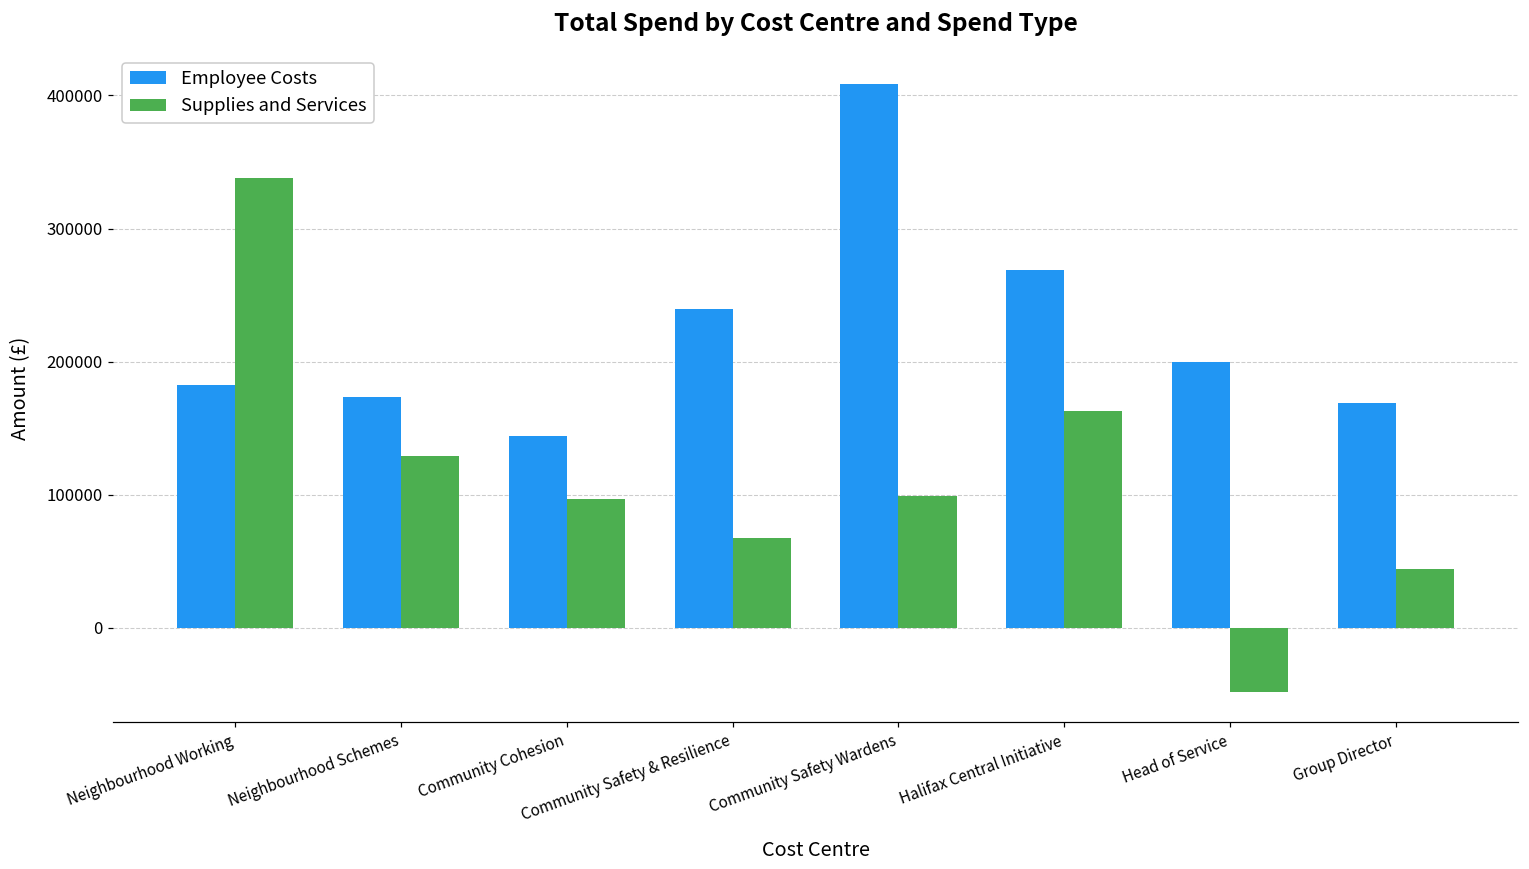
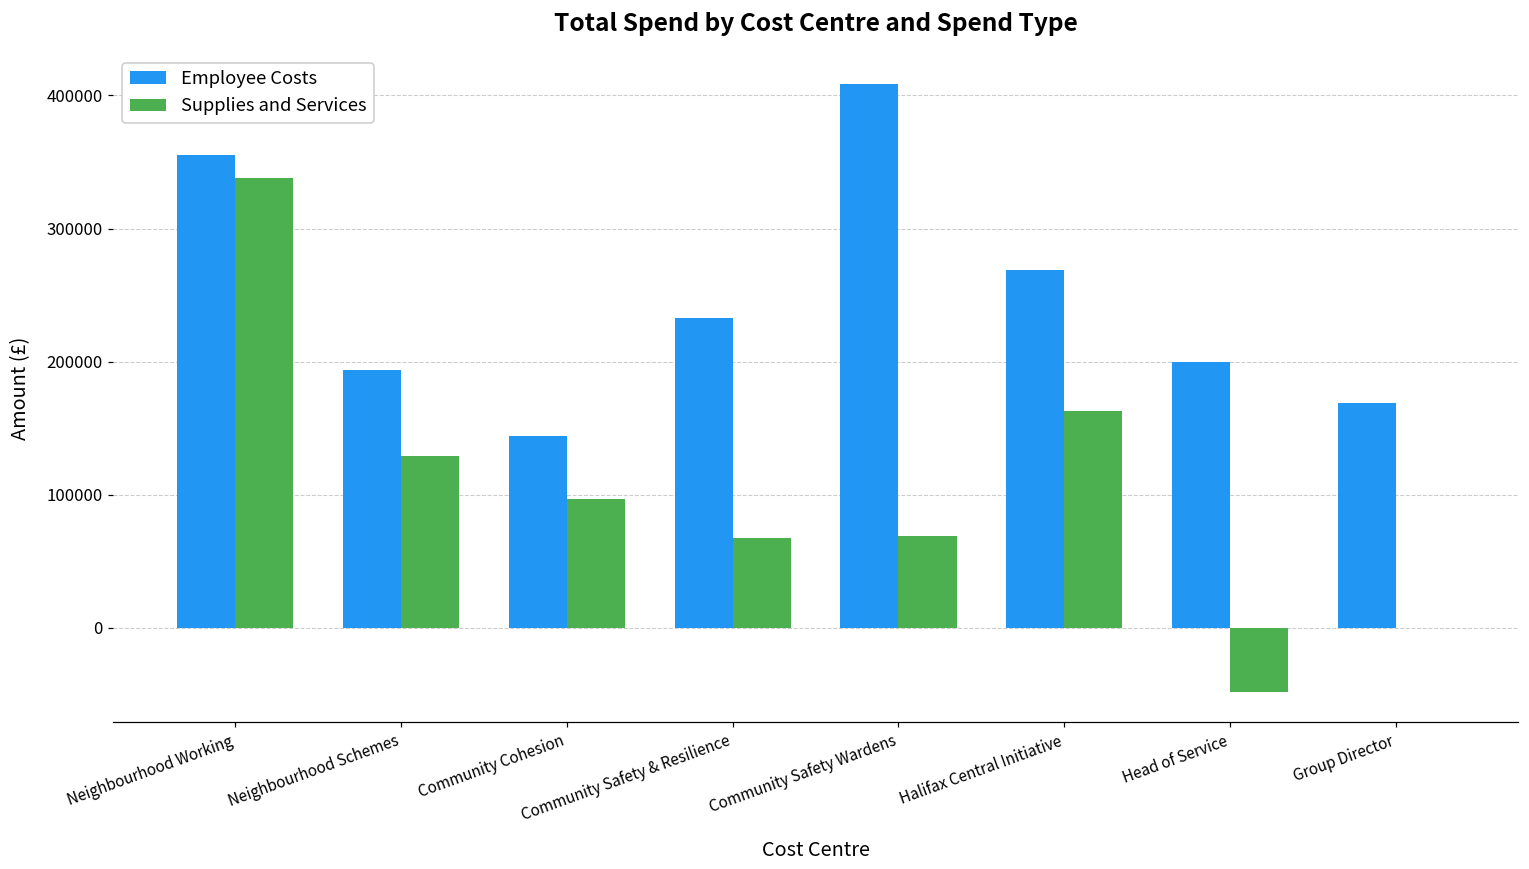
Employee Costs, Neighbourhood Working: 182000 -> 355000
Employee Costs, Neighbourhood Schemes: 173000 -> 194000
Employee Costs, Community Safety & Resilience: 240000 -> 233000
Supplies and Services, Community Safety Wardens: 99000 -> 69000
Supplies and Services, Group Director: 44000 -> 0
